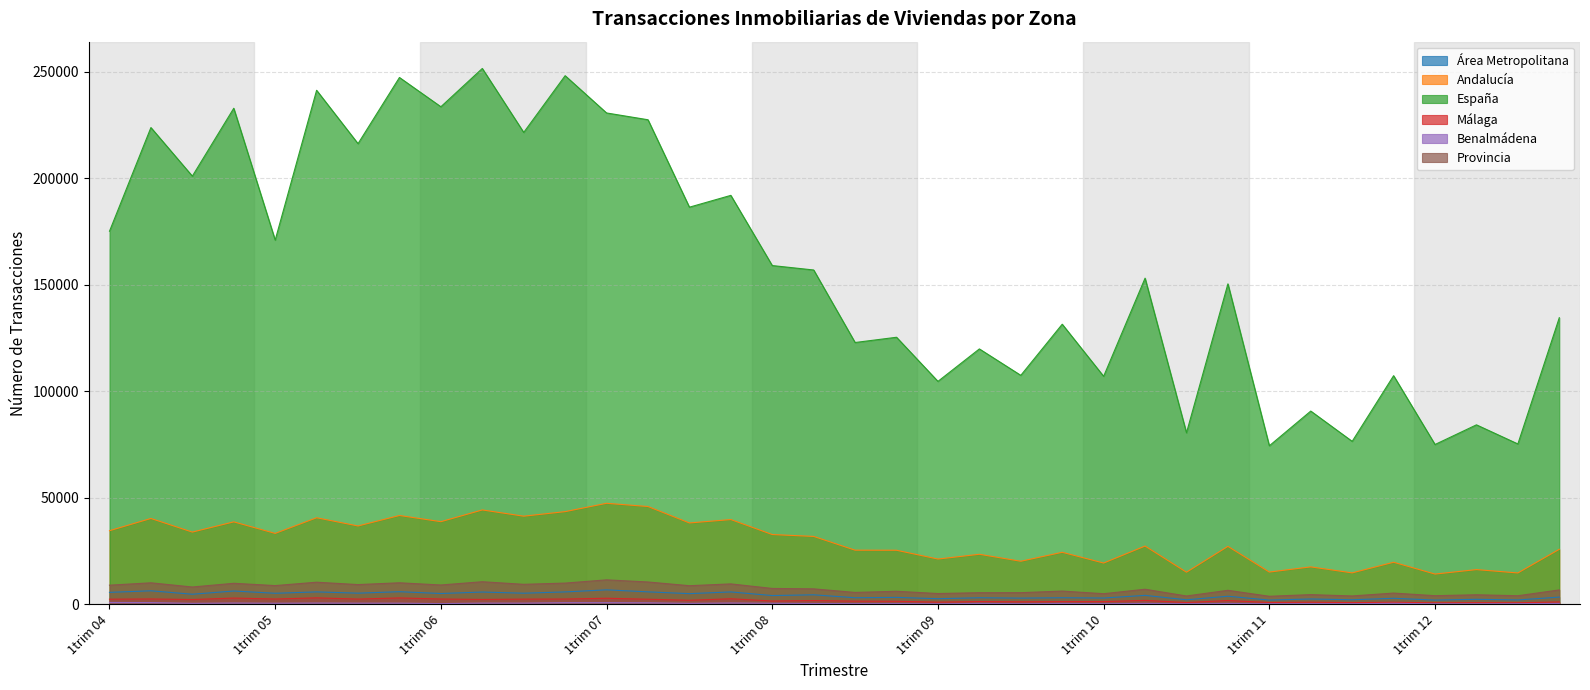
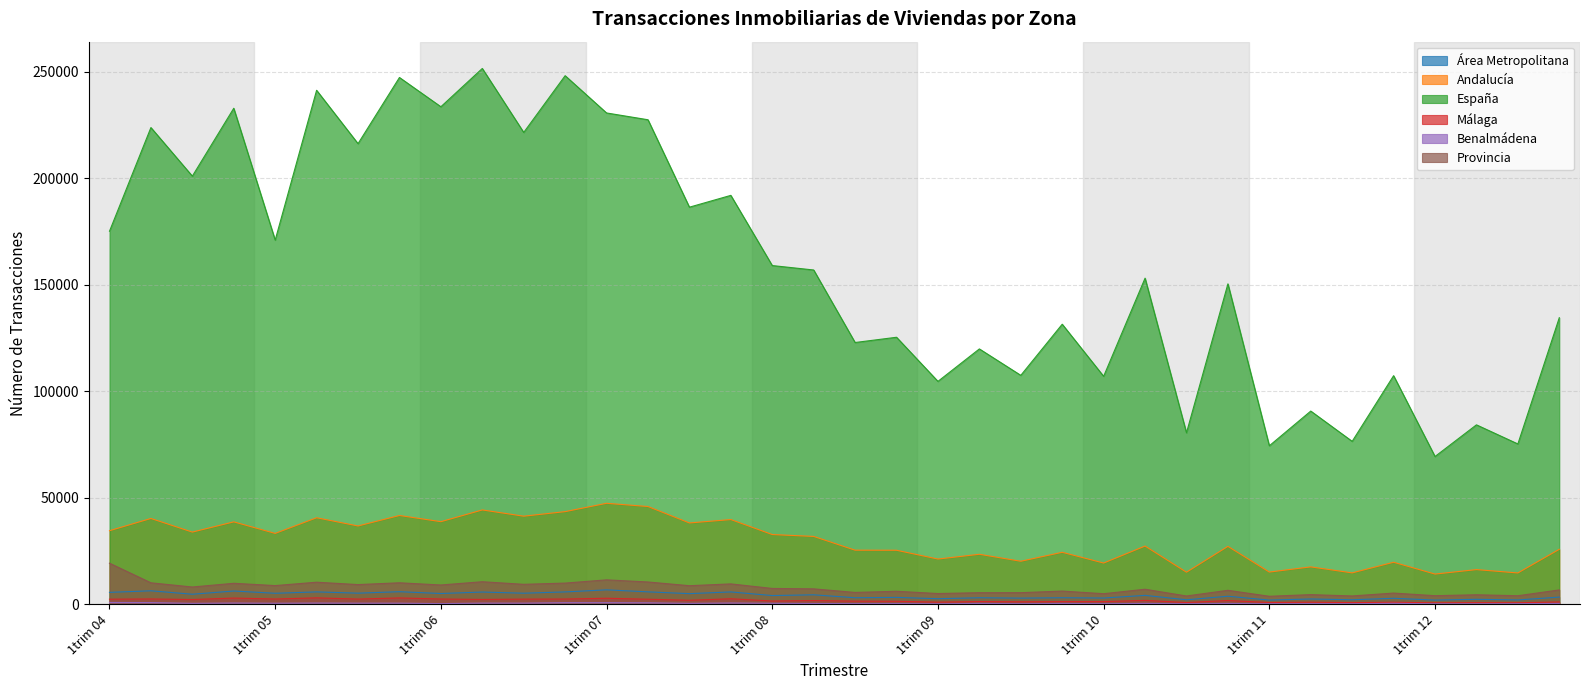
Provincia, 1trim 04: 9000 -> 19000
España, 1trim 12: 75000 -> 69000
